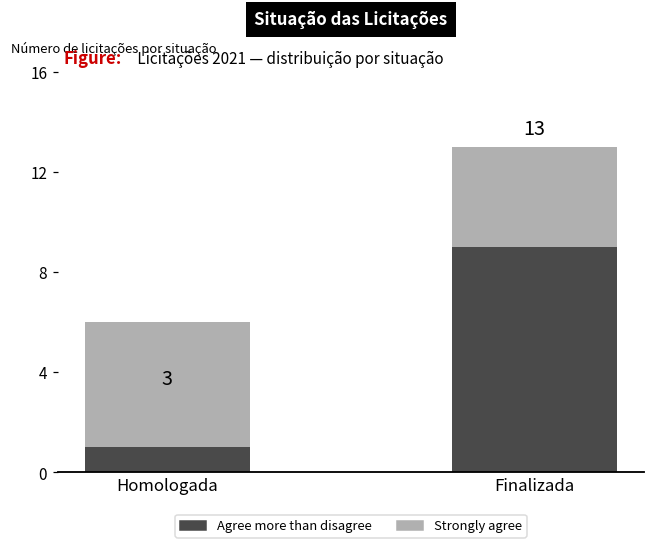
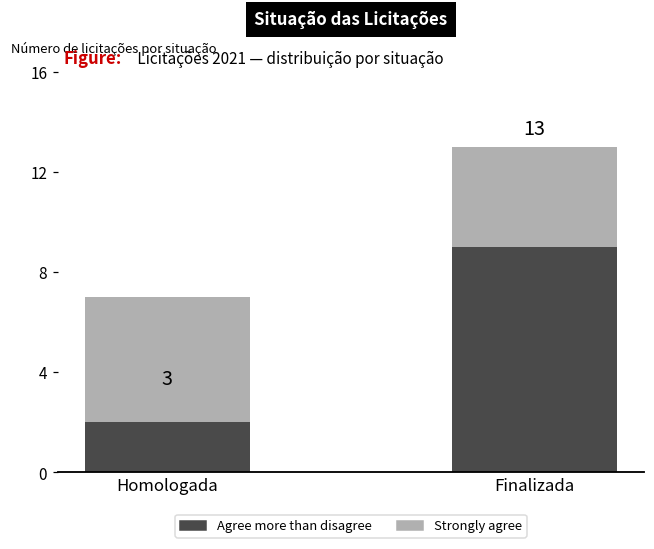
Agree more than disagree, Homologada: 1 -> 2
